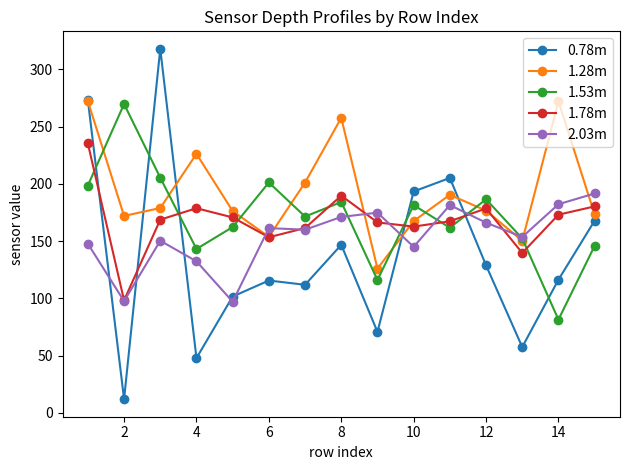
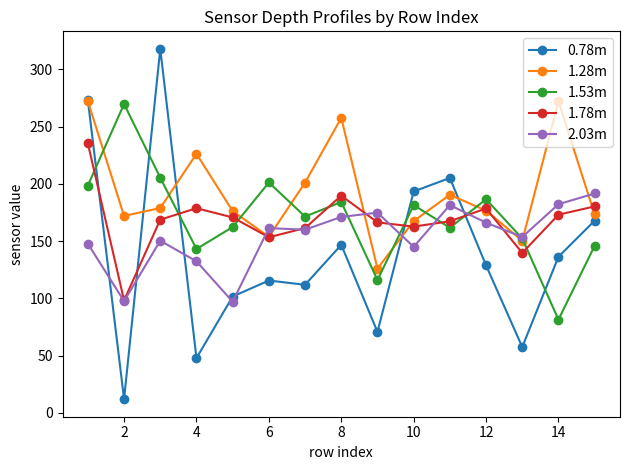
0.78m, 14: 116 -> 136
